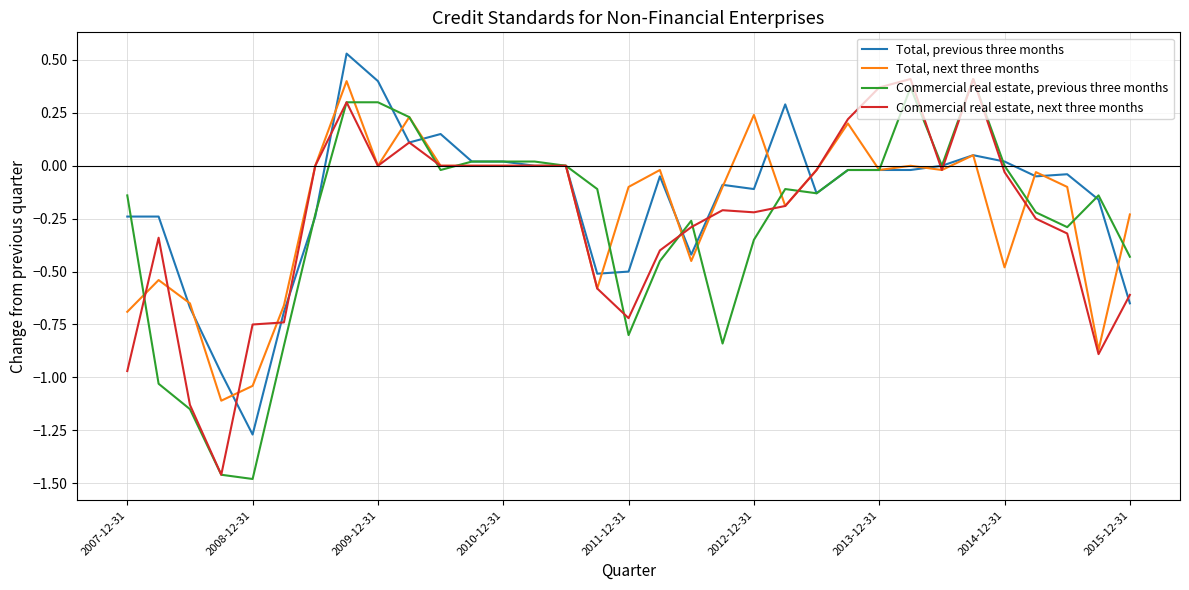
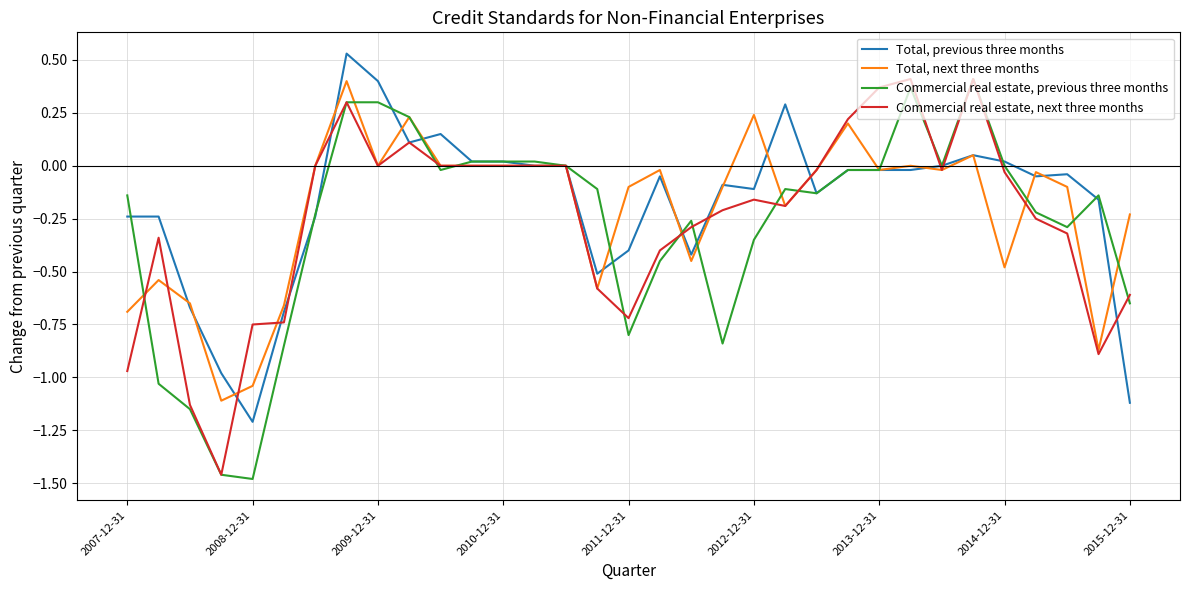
Total, previous three months, 2008-12-31: -1.27 -> -1.21
Total, previous three months, 2011-12-31: -0.5 -> -0.4
Commercial real estate, next three months, 2012-12-31: -0.22 -> -0.16
Total, previous three months, 2015-12-31: -0.65 -> -1.12
Commercial real estate, previous three months, 2015-12-31: -0.43 -> -0.65
